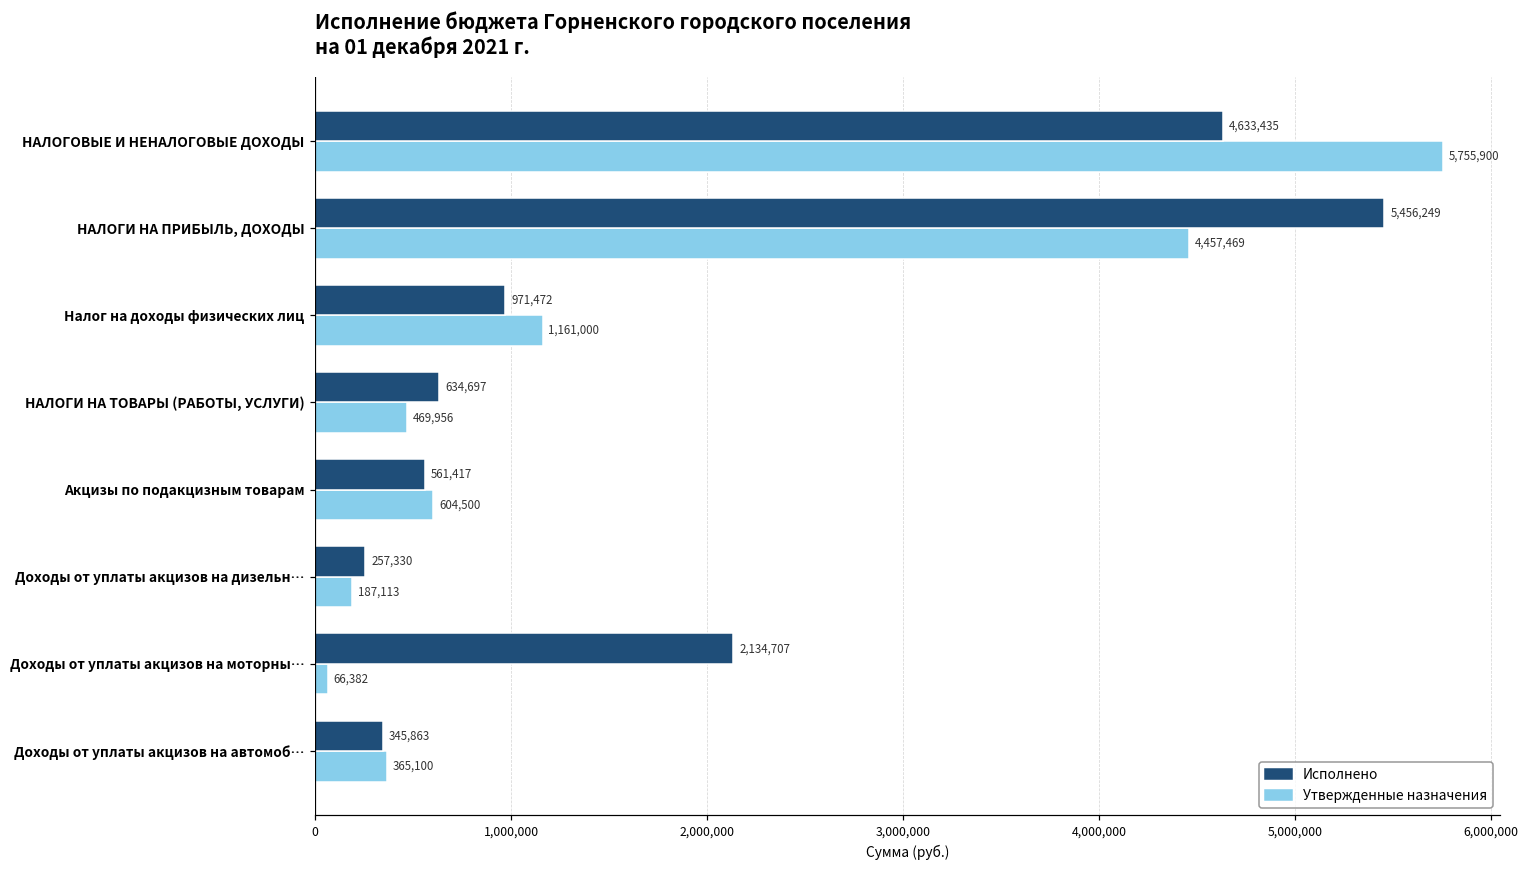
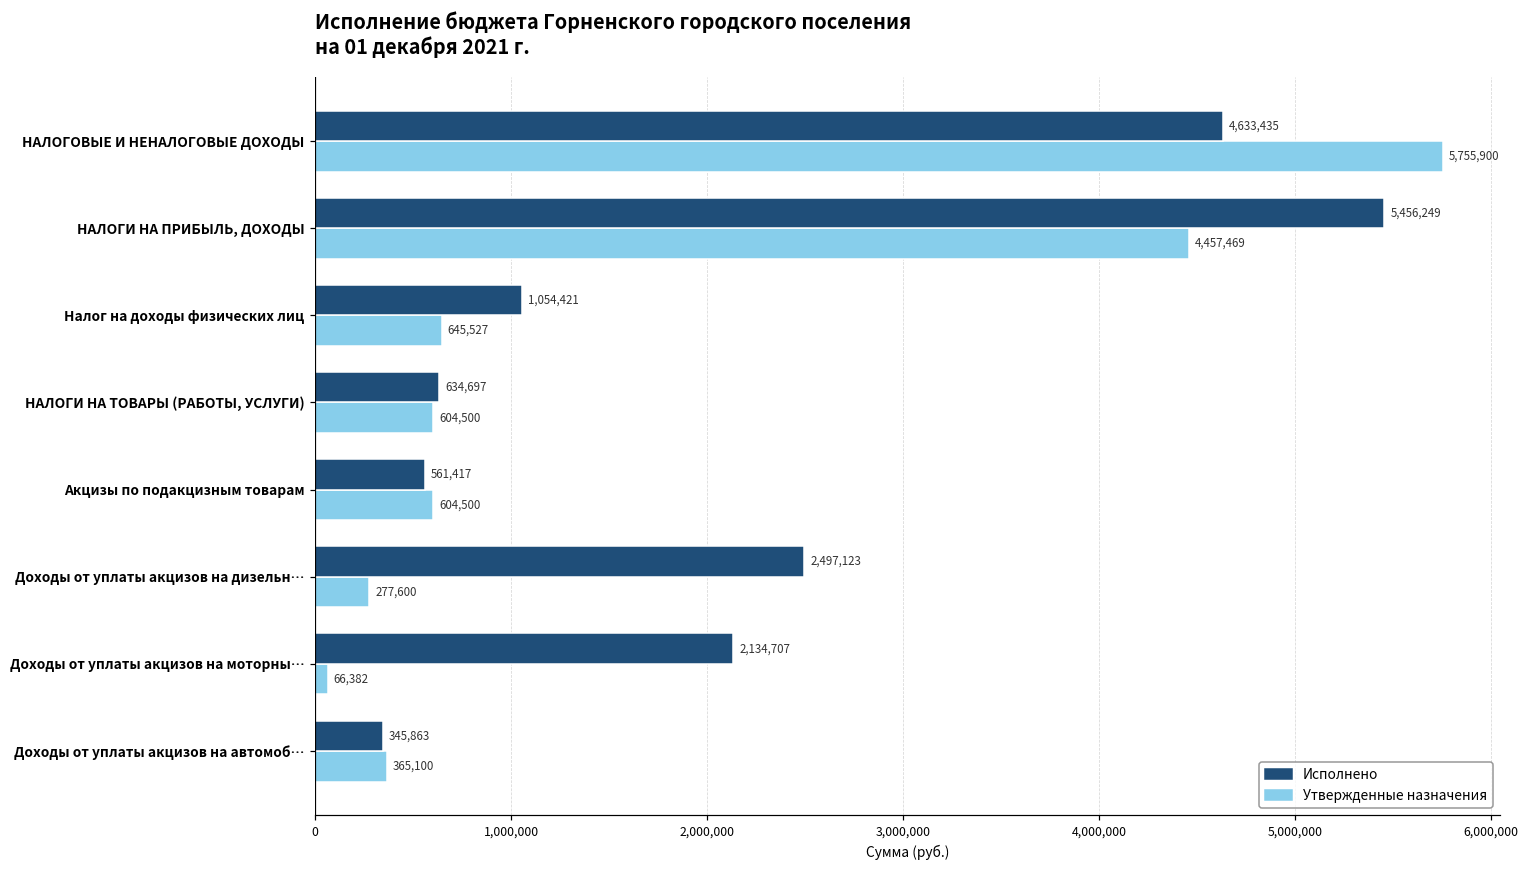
Исполнено, Налог на доходы физических лиц: 971,472 -> 1,054,421
Утвержденные назначения, Налог на доходы физических лиц: 1,161,000 -> 645,527
Утвержденные назначения, НАЛОГИ НА ТОВАРЫ (РАБОТЫ, УСЛУГИ): 469,956 -> 604,500
Исполнено, Доходы от уплаты акцизов на дизельн…: 257,330 -> 2,497,123
Утвержденные назначения, Доходы от уплаты акцизов на дизельн…: 187,113 -> 277,600
